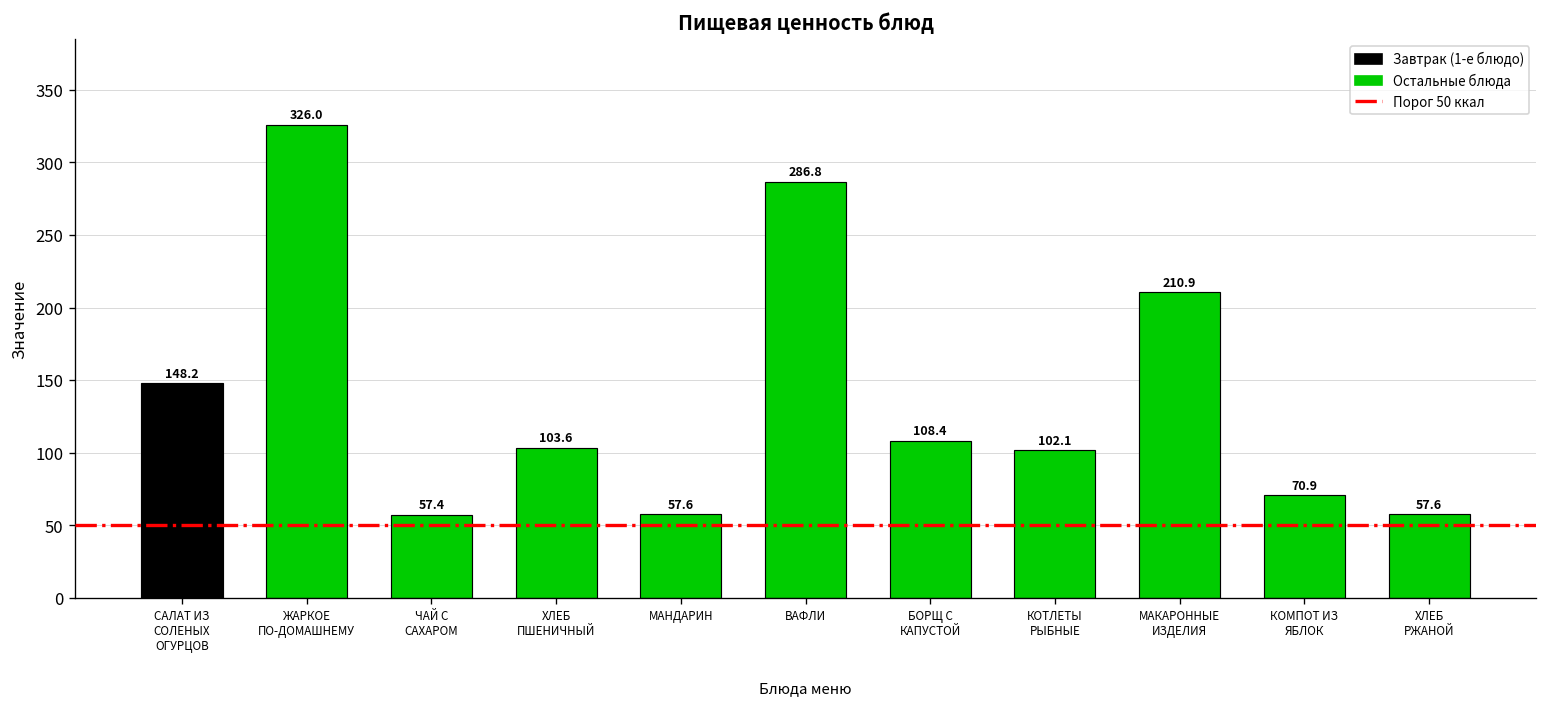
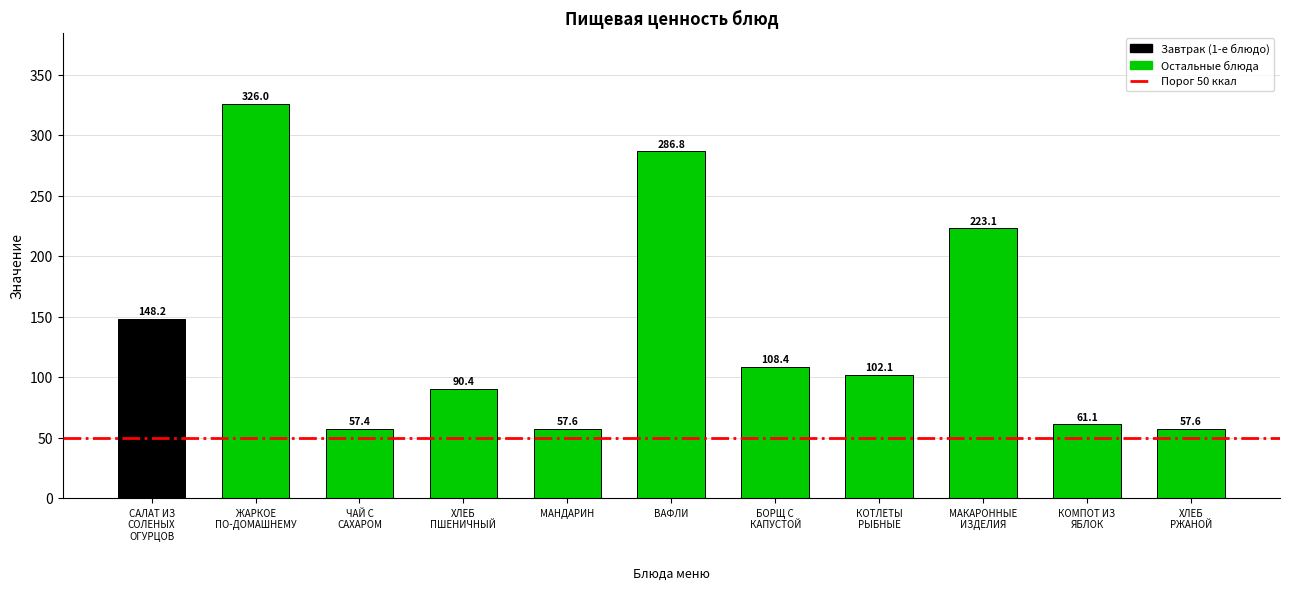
ХЛЕБ ПШЕНИЧНЫЙ: 103.6 -> 90.4
МАКАРОННЫЕ ИЗДЕЛИЯ: 210.9 -> 223.1
КОМПОТ ИЗ ЯБЛОК: 70.9 -> 61.1
